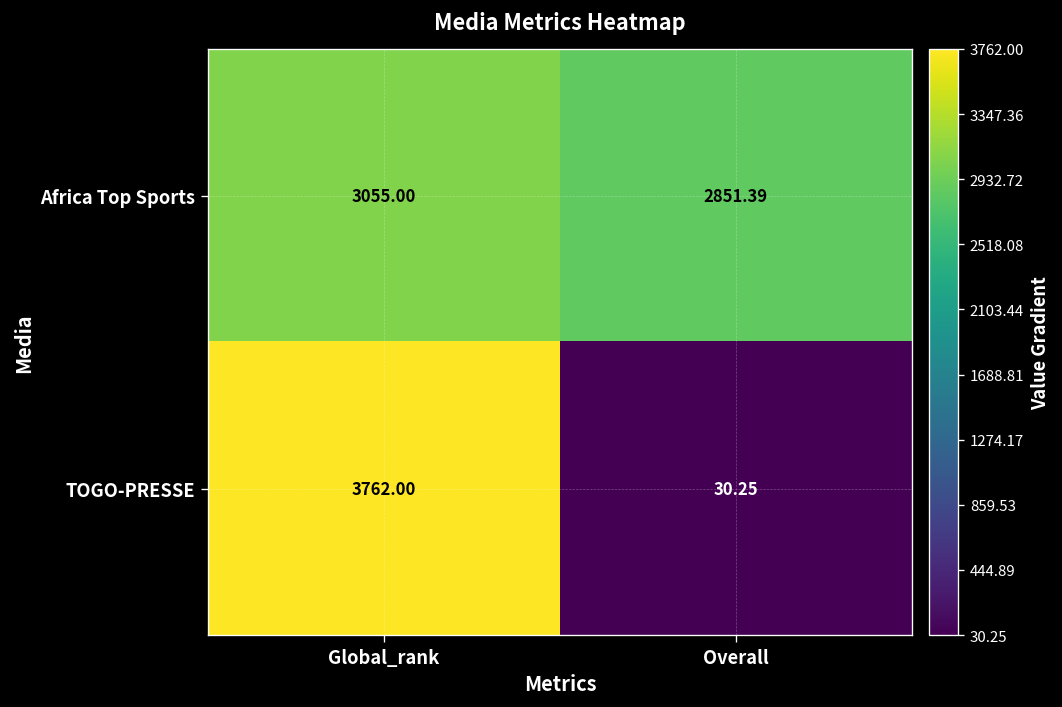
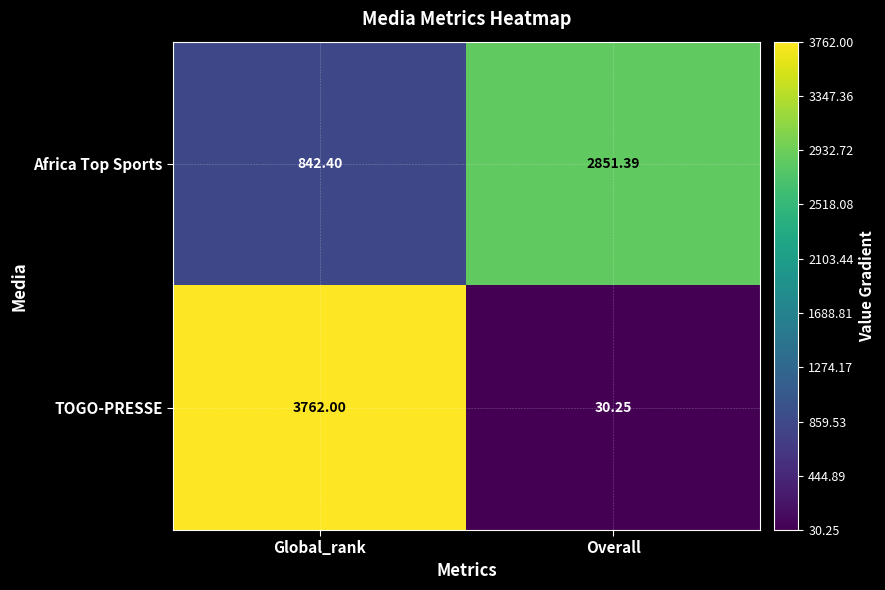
Africa Top Sports, Global_rank: 3055.00 -> 842.40
